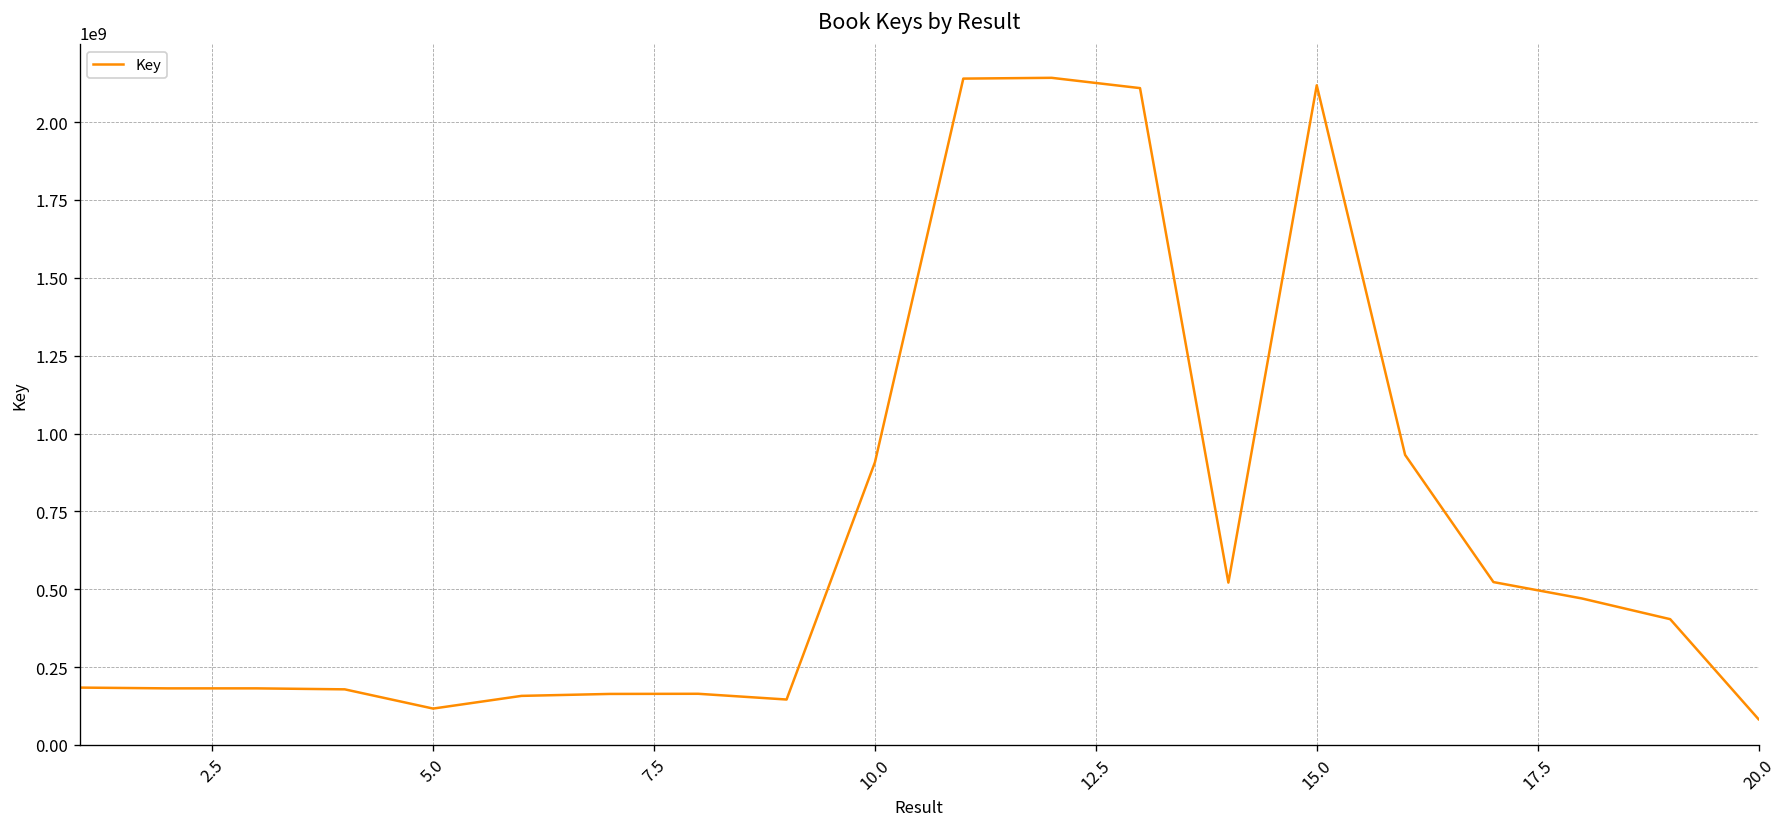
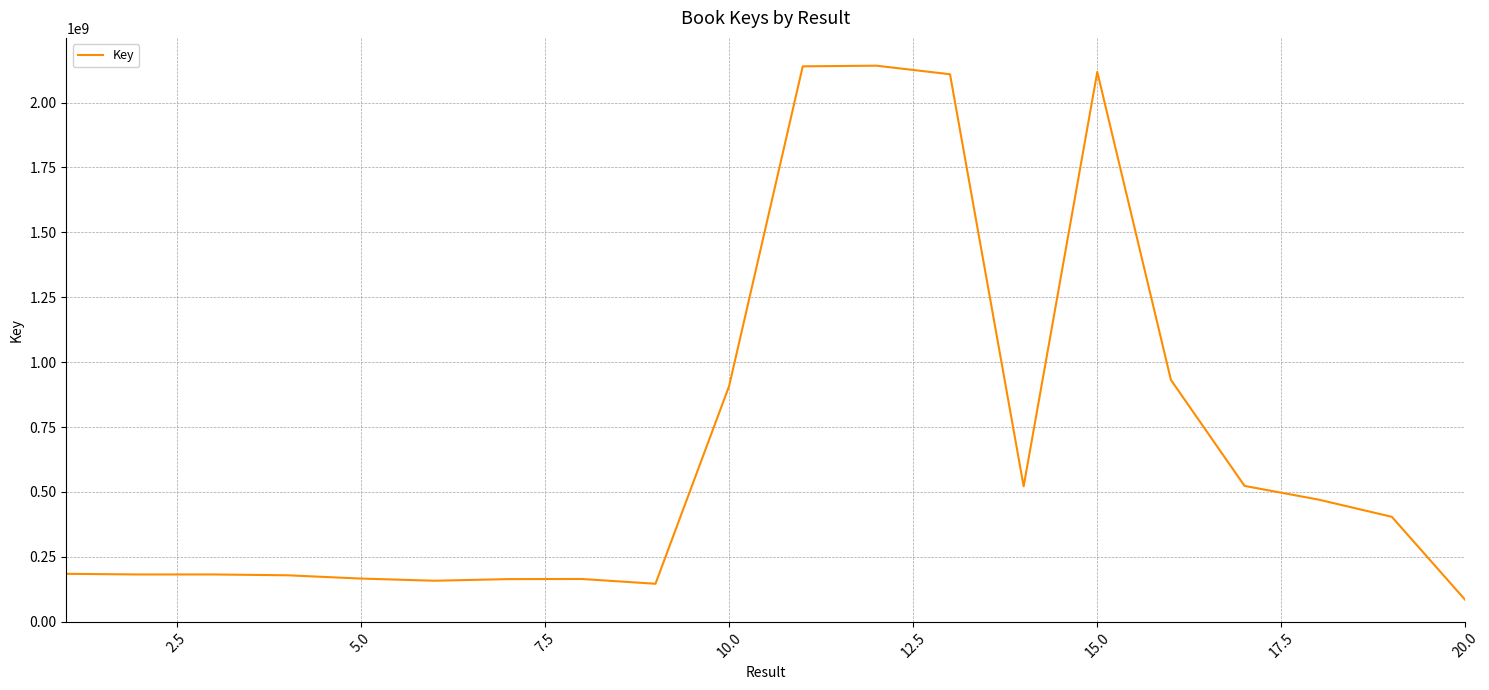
5.0: 120000000 -> 170000000
